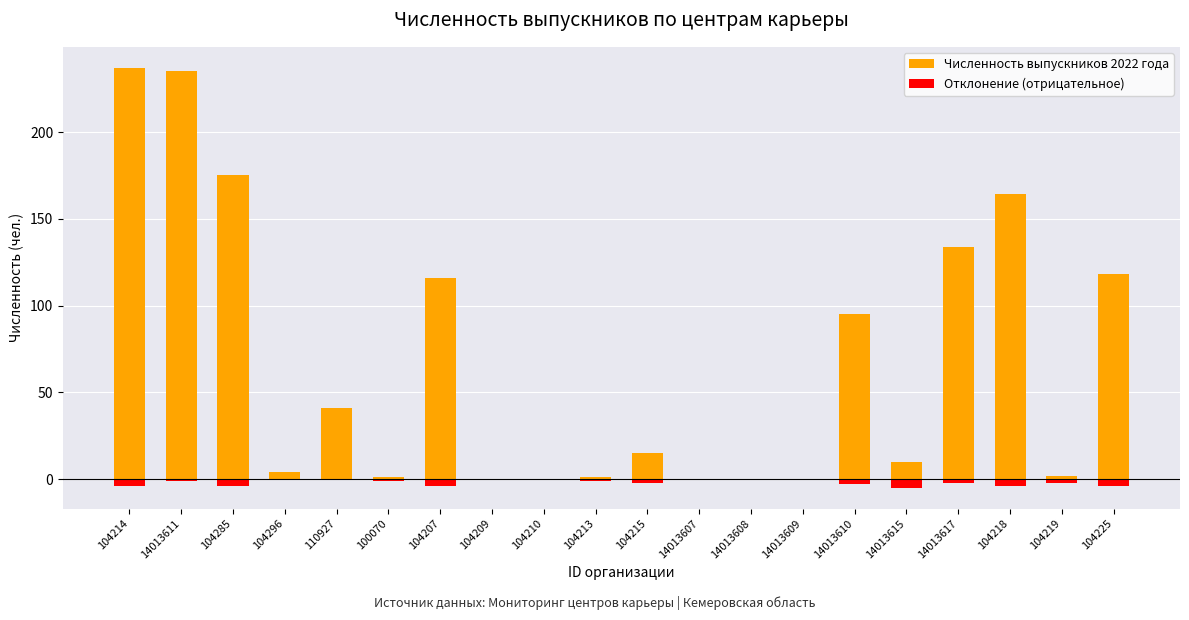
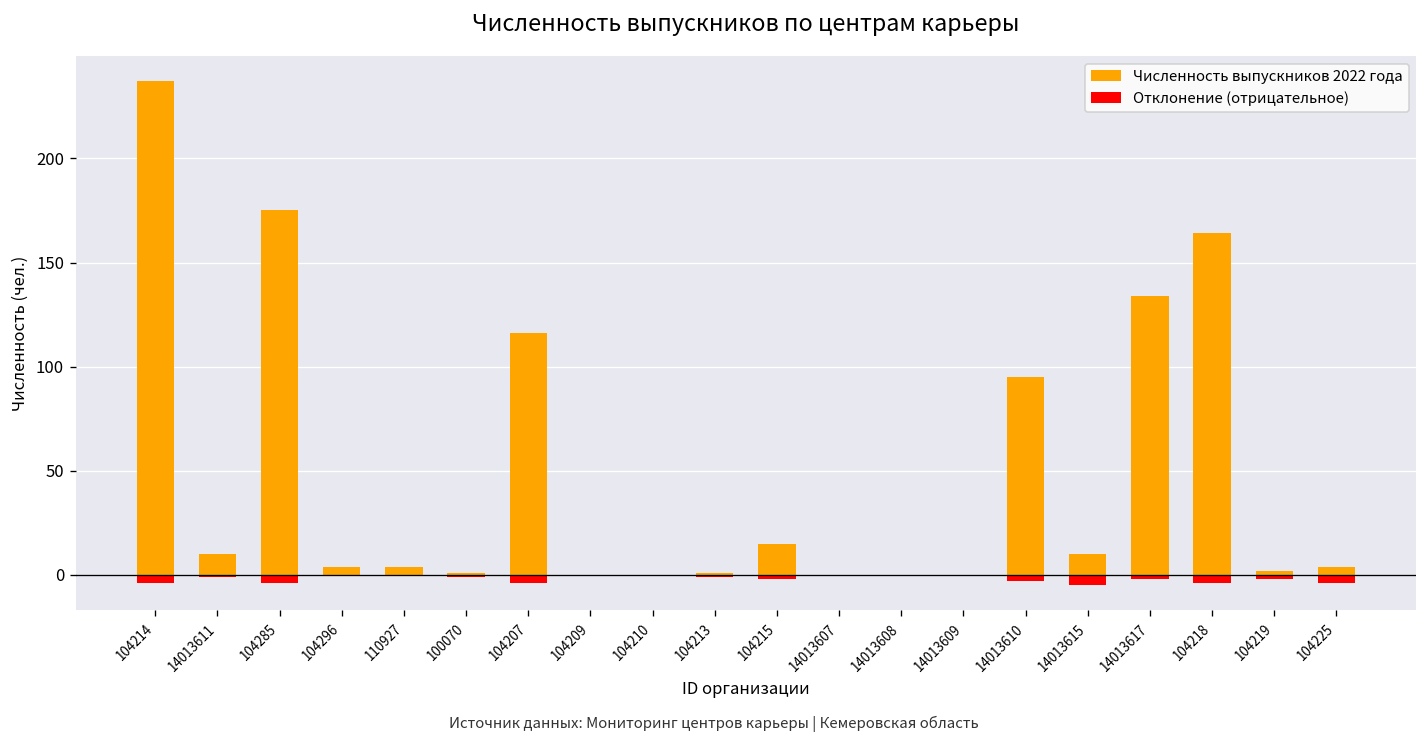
Численность выпускников 2022 года, 14013611: 235 -> 10
Численность выпускников 2022 года, 110927: 41 -> 4
Численность выпускников 2022 года, 104225: 118 -> 4
